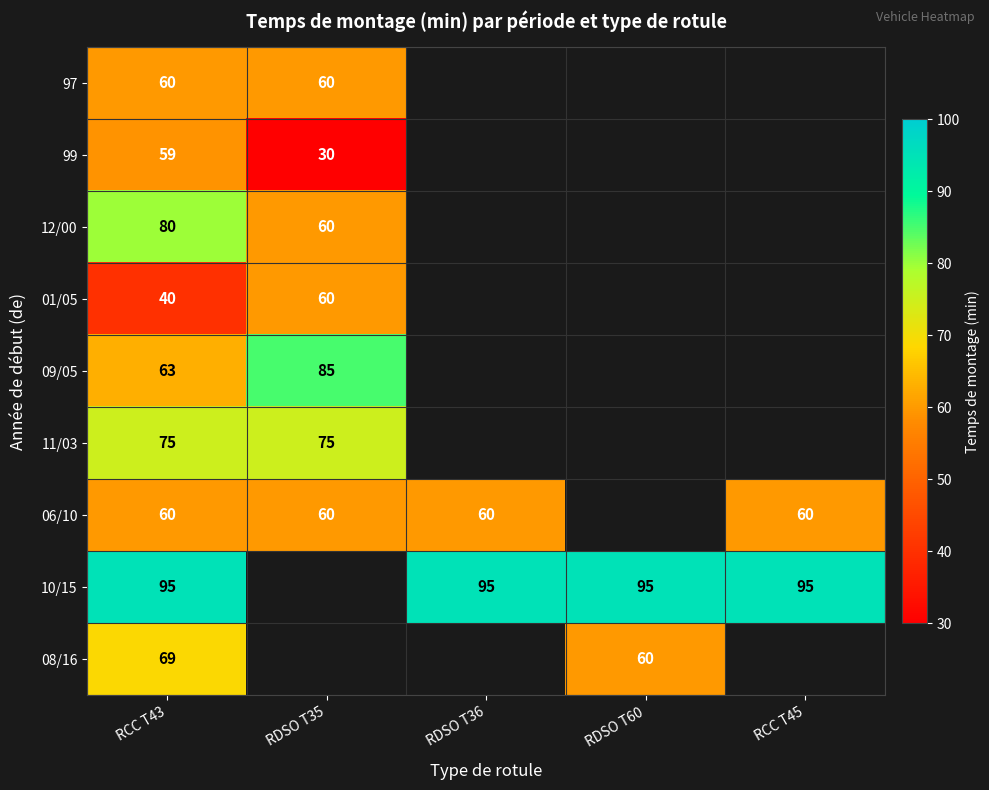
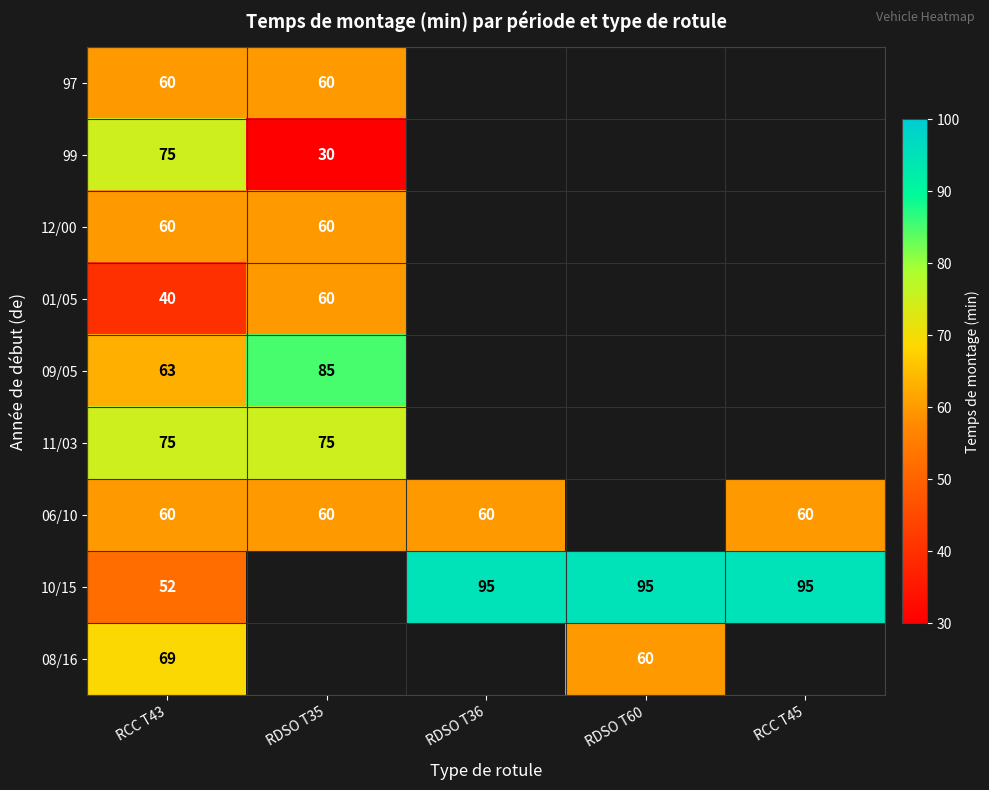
99, RCC T43: 59 -> 75
12/00, RCC T43: 80 -> 60
10/15, RCC T43: 95 -> 52
